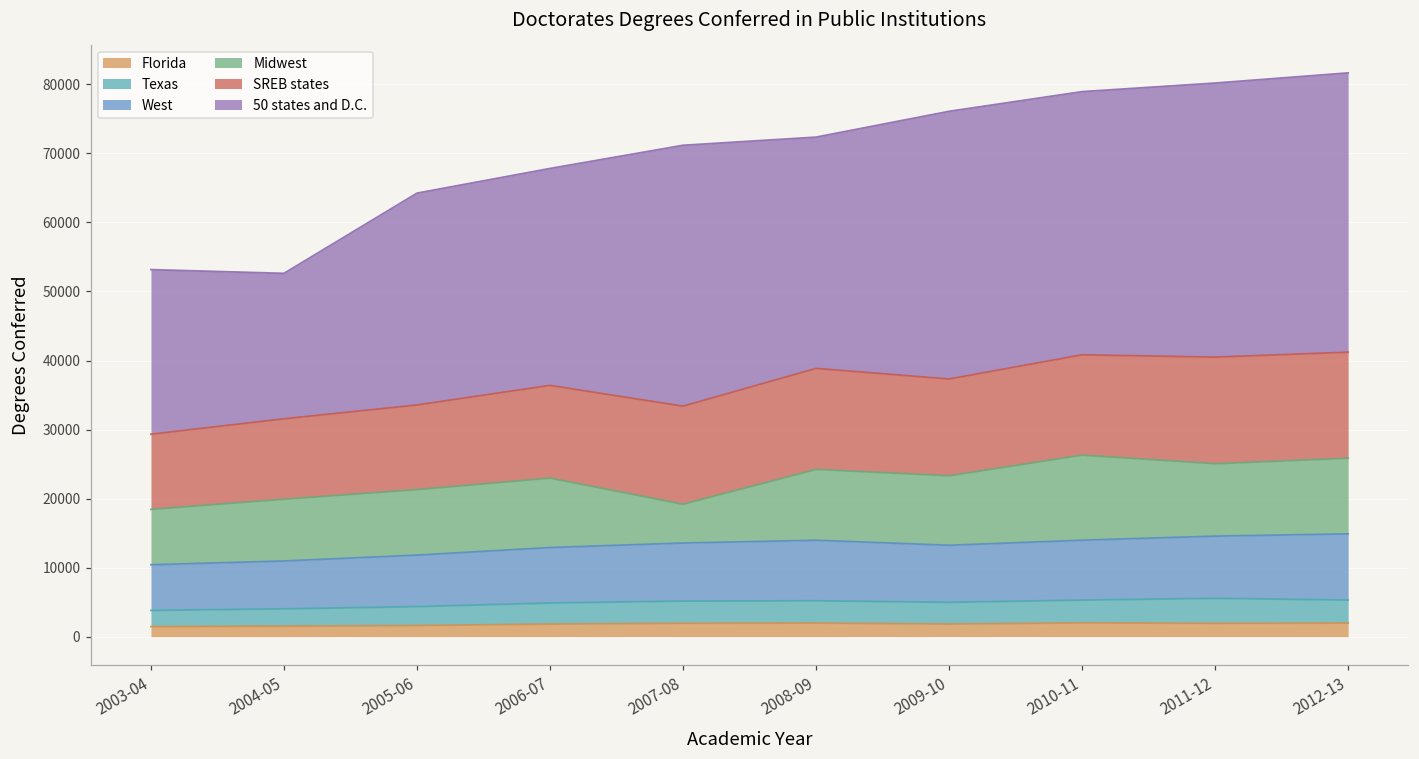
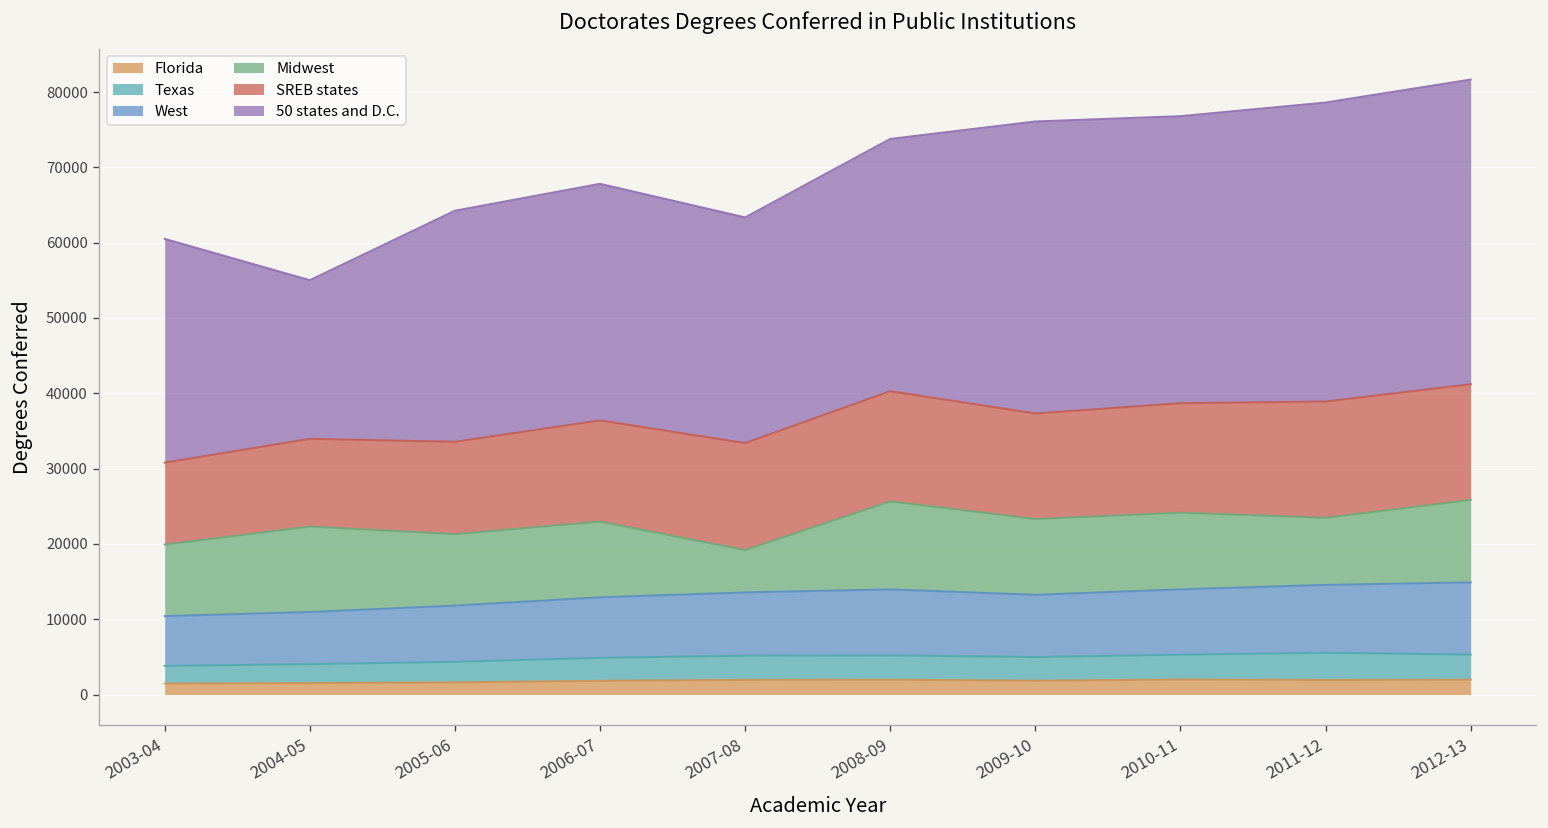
Midwest, 2003-04: 8000 -> 9000
50 states and D.C., 2003-04: 24000 -> 30000
Midwest, 2004-05: 9000 -> 11000
50 states and D.C., 2007-08: 38000 -> 30000
Midwest, 2008-09: 10000 -> 12000
Midwest, 2010-11: 12000 -> 10000
Midwest, 2011-12: 10000 -> 9000
